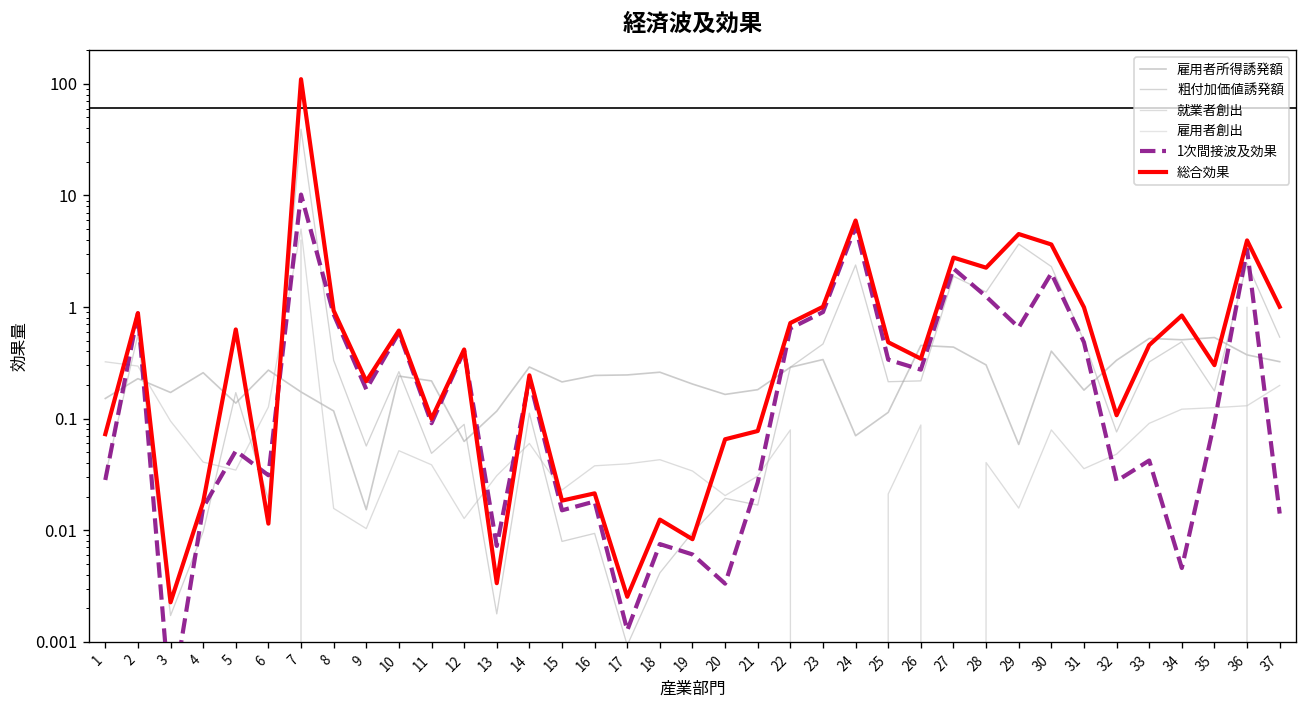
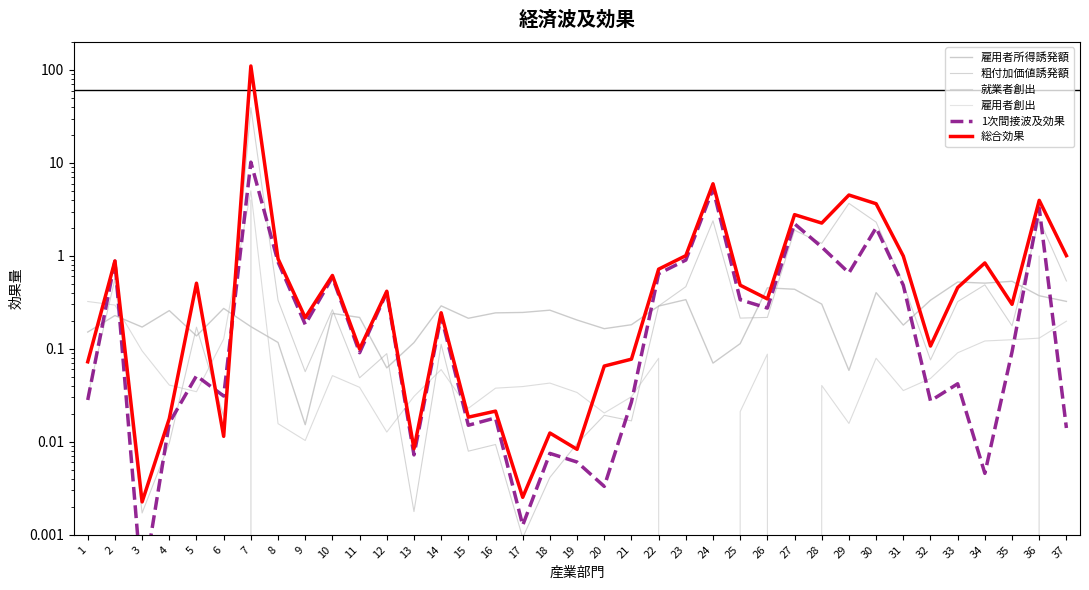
総合効果, 5: 0.6 -> 0.5
総合効果, 13: 0.0034 -> 0.008
